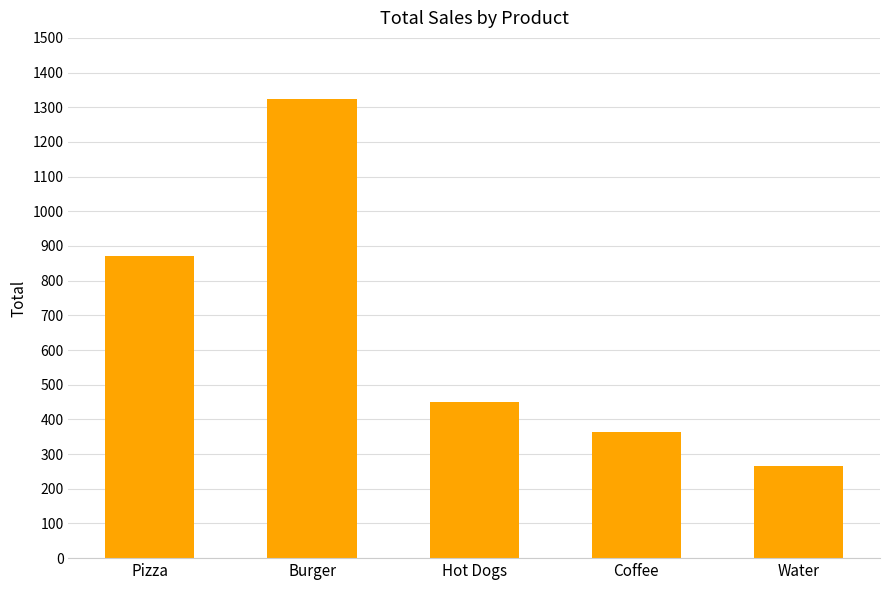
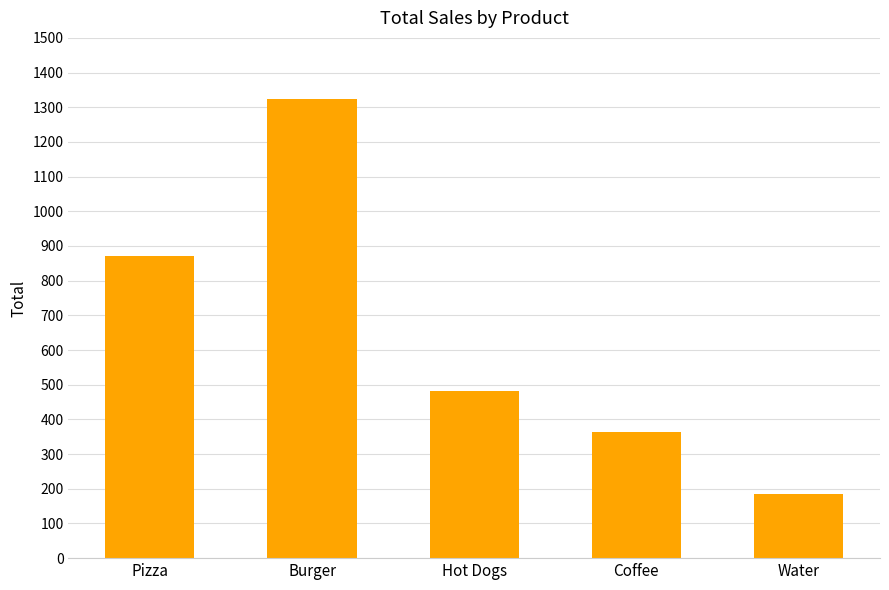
Hot Dogs: 450 -> 480
Water: 270 -> 190
